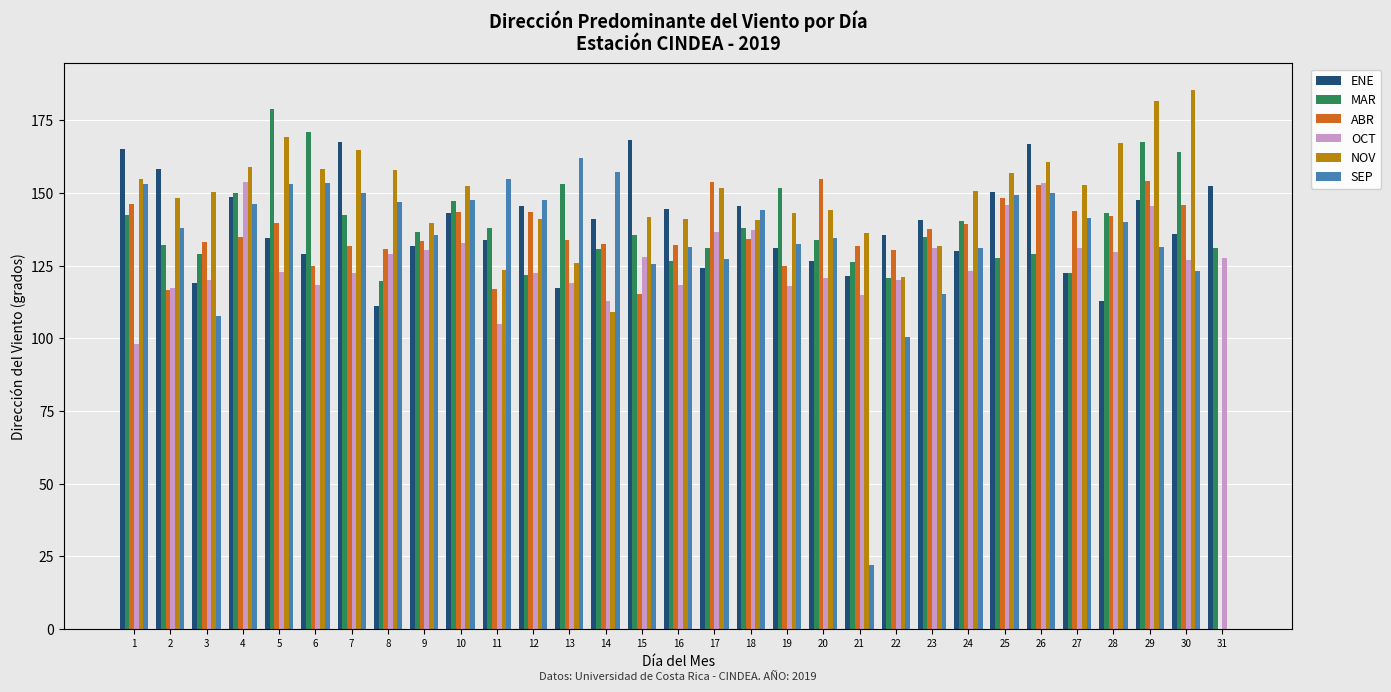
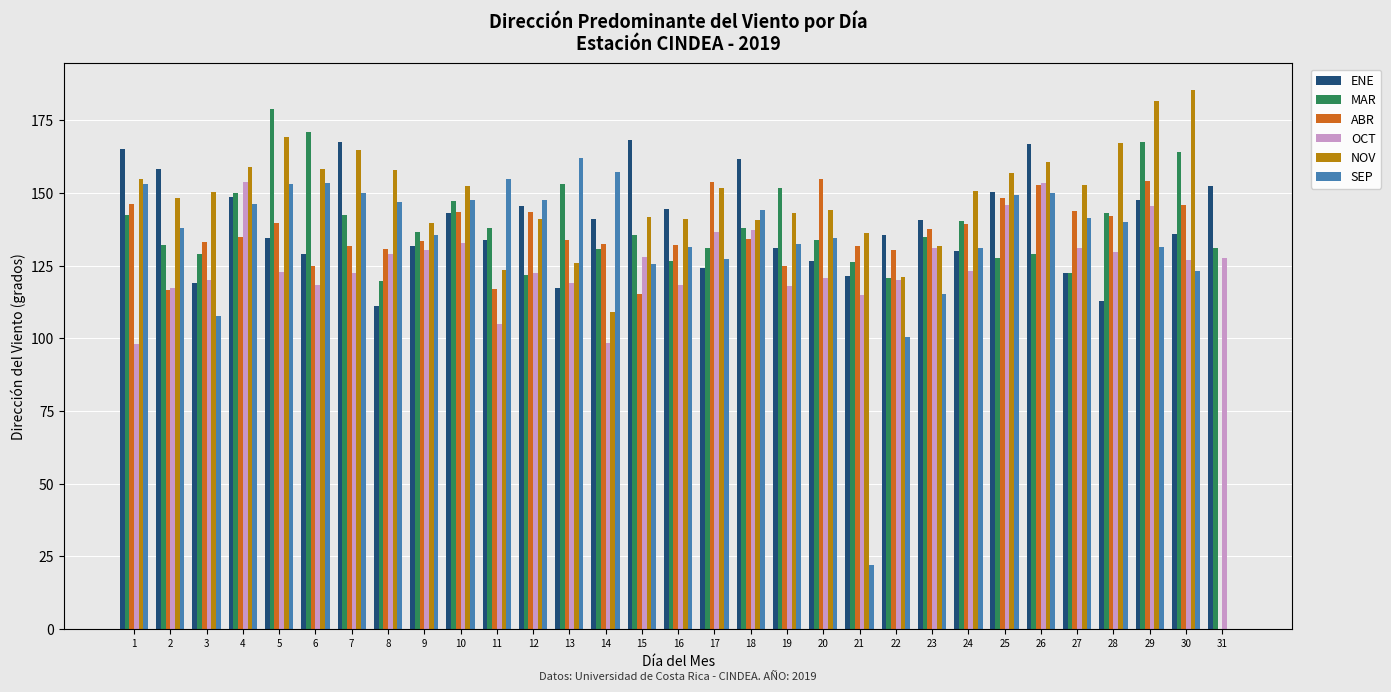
OCT, 14: 113 -> 98
ENE, 18: 146 -> 162
